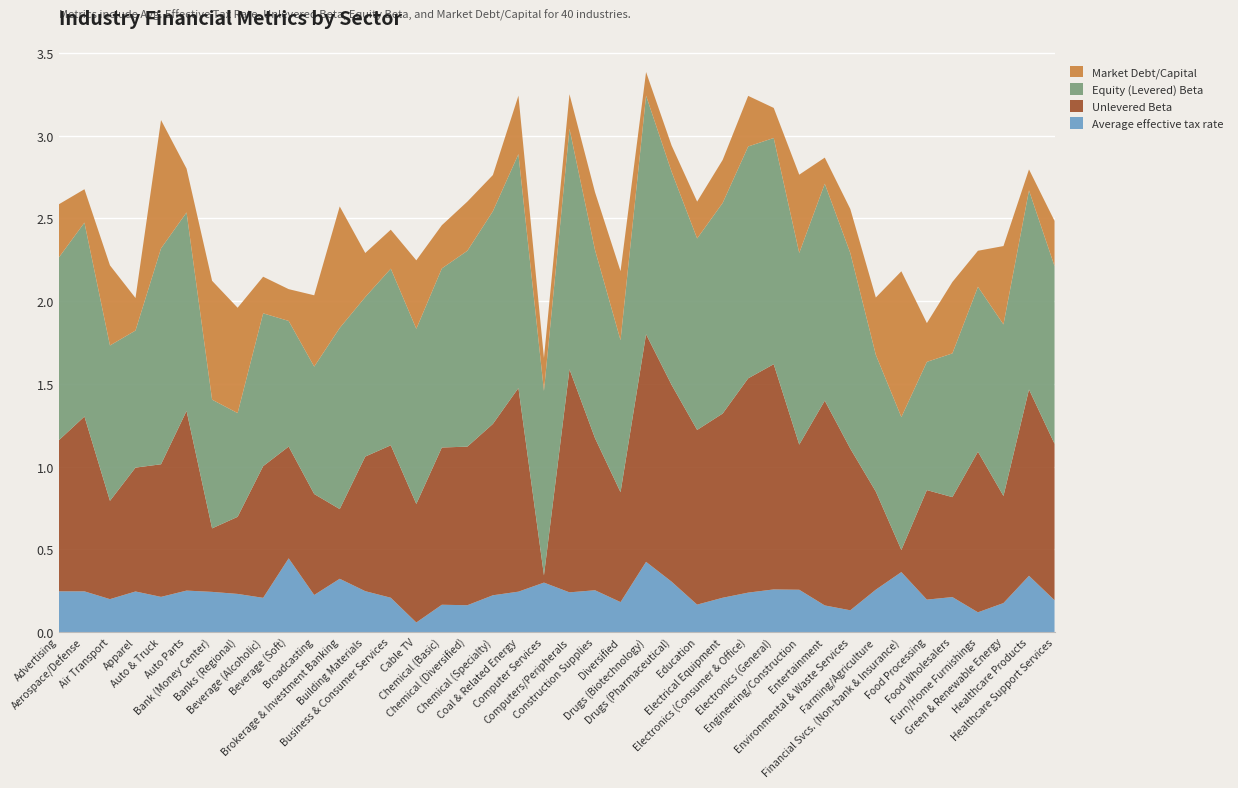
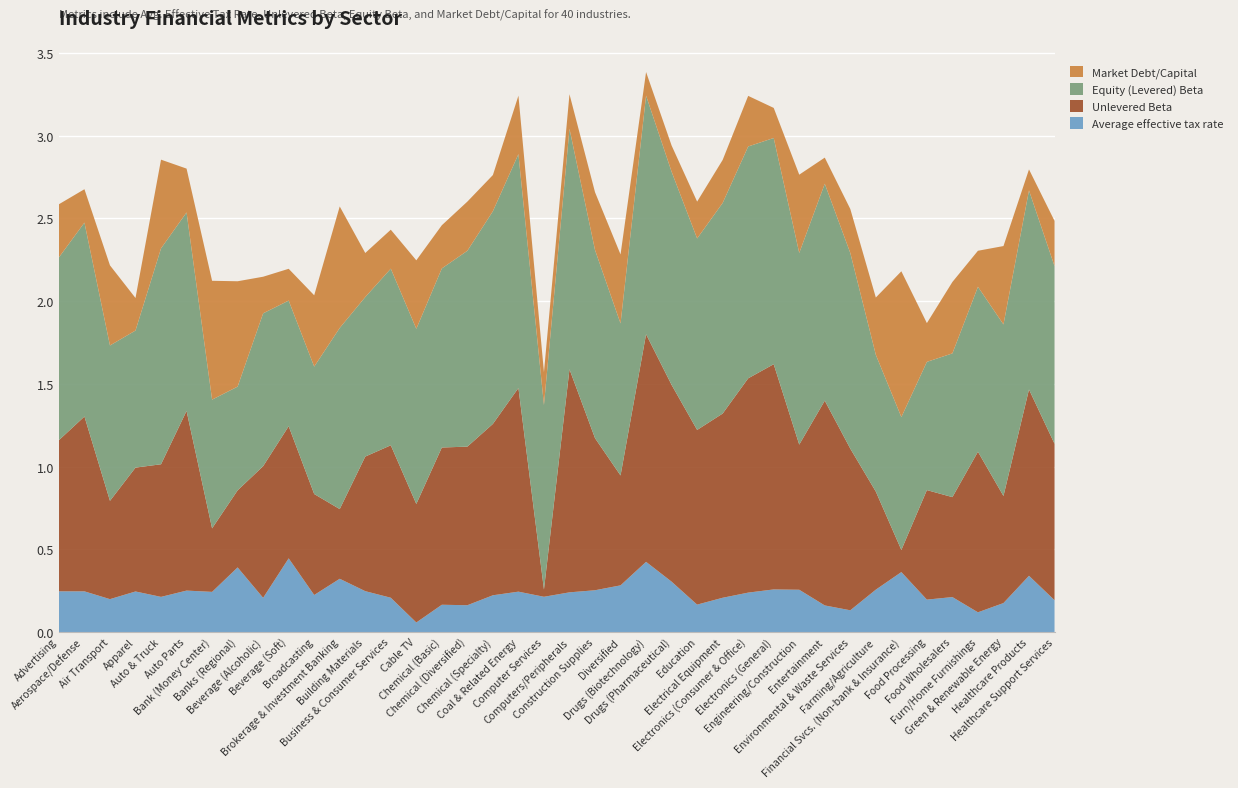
Market Debt/Capital, Auto & Truck: 0.78 -> 0.54
Average effective tax rate, Banks (Regional): 0.23 -> 0.39
Unlevered Beta, Beverage (Soft): 0.68 -> 0.80
Average effective tax rate, Computer Services: 0.30 -> 0.21
Average effective tax rate, Diversified: 0.18 -> 0.28
